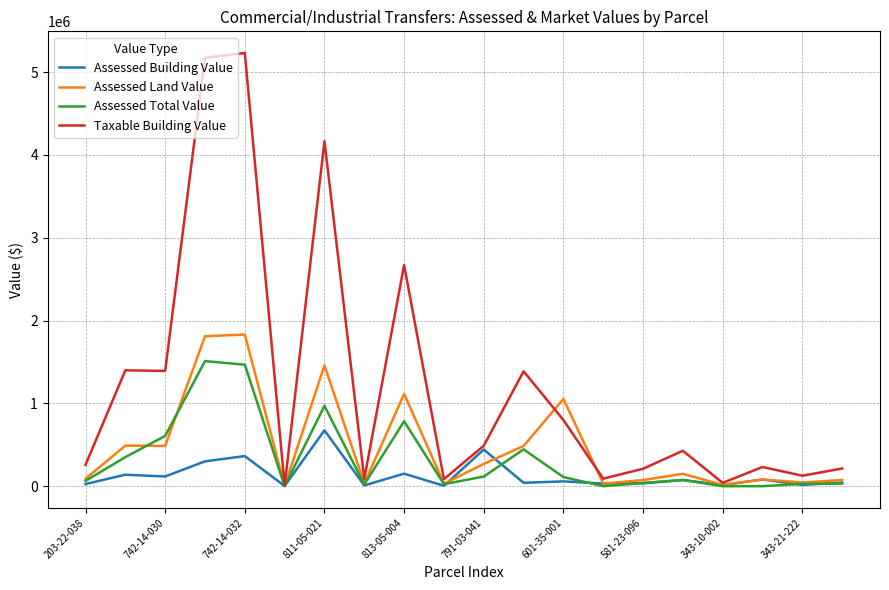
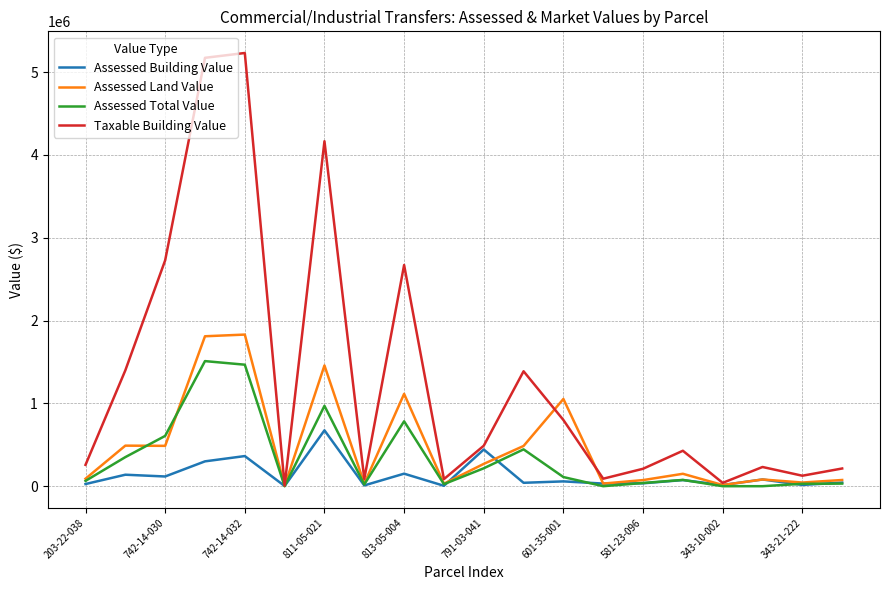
Taxable Building Value, 742-14-030: 1400000 -> 2700000
Assessed Total Value, 791-03-041: 100000 -> 200000
